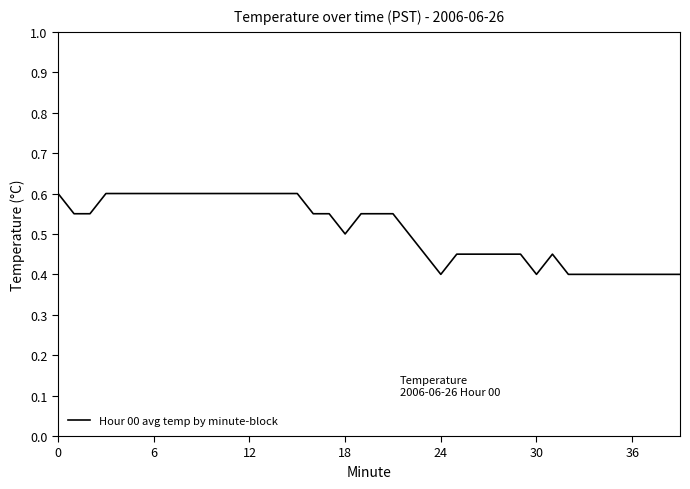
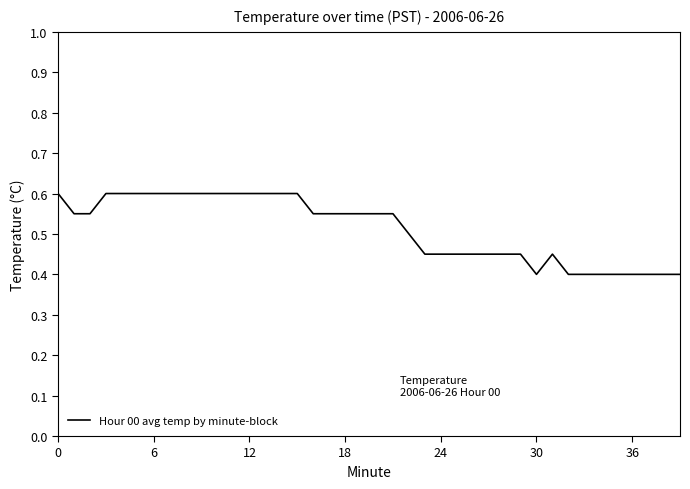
18: 0.50 -> 0.55
24: 0.40 -> 0.45
